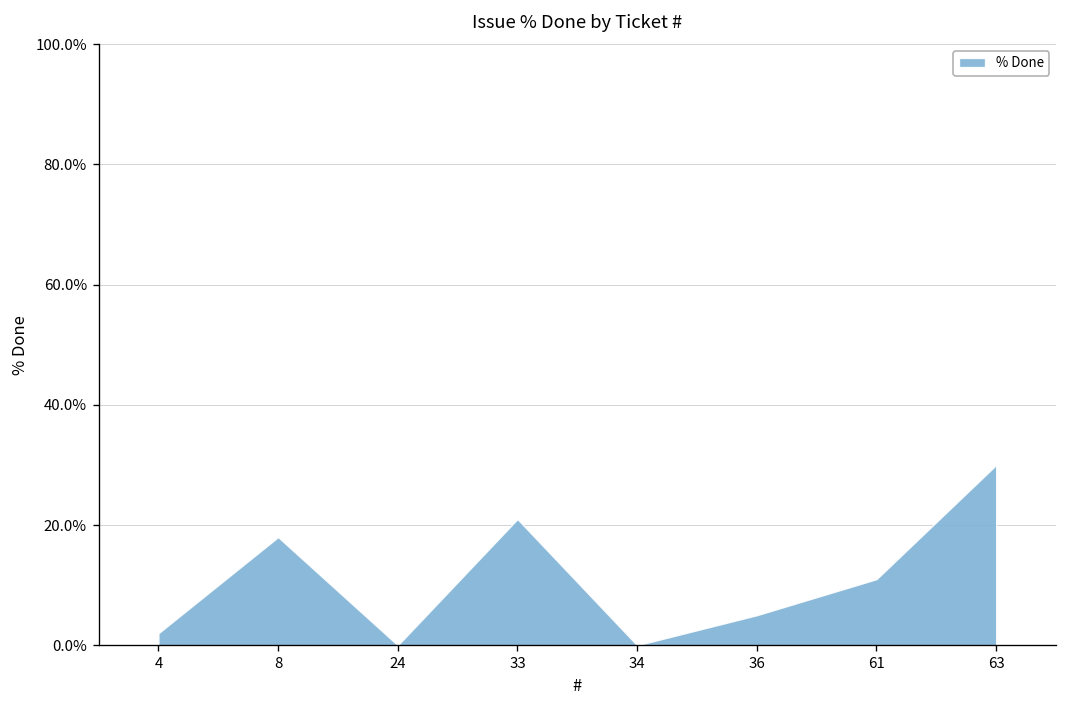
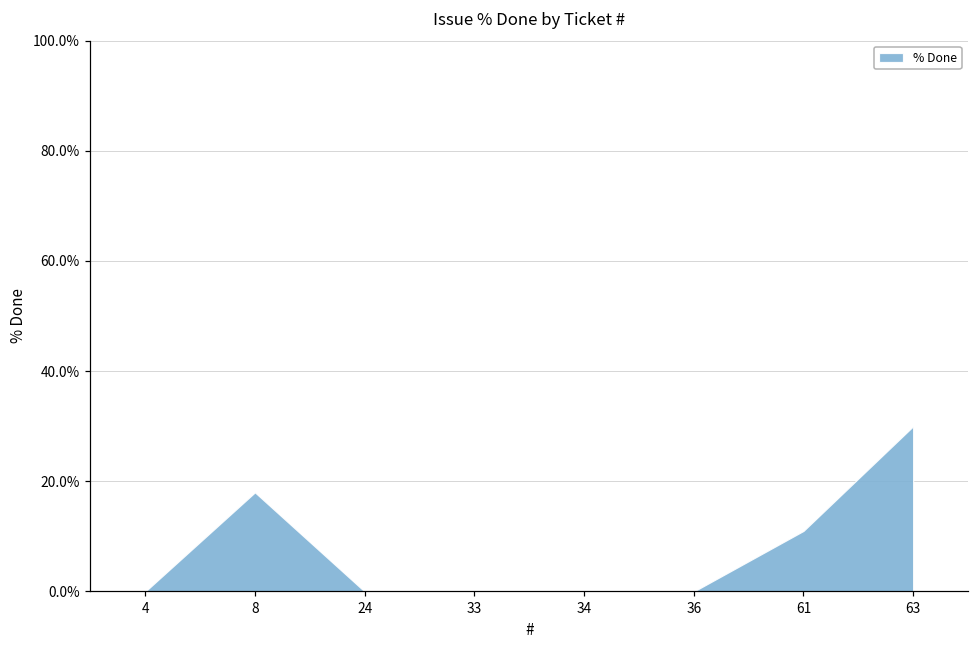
4: 2% -> 0%
33: 21% -> 0%
36: 5% -> 0%
